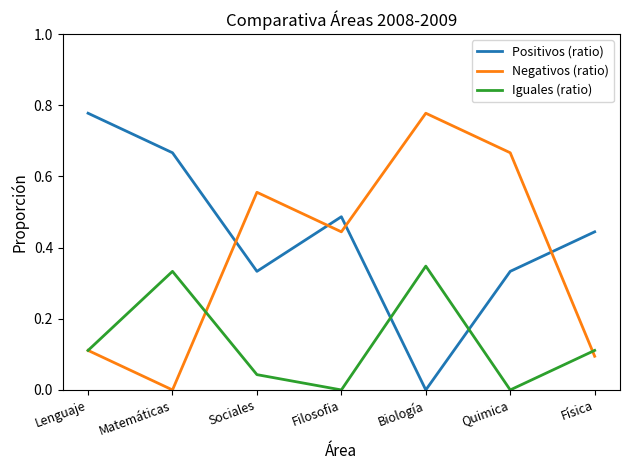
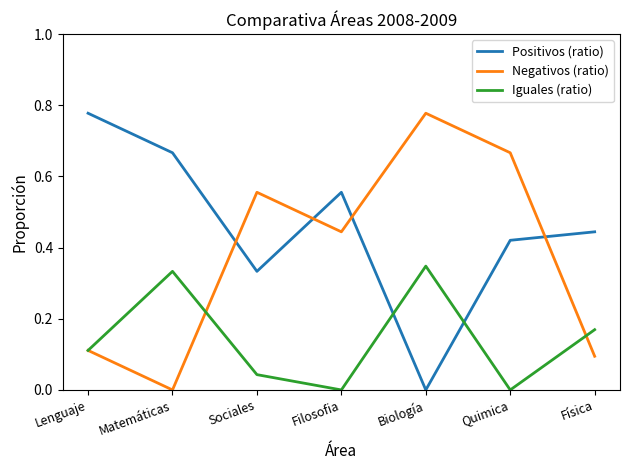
Positivos (ratio), Filosofia: 0.49 -> 0.56
Positivos (ratio), Quimica: 0.33 -> 0.42
Iguales (ratio), Física: 0.11 -> 0.17
